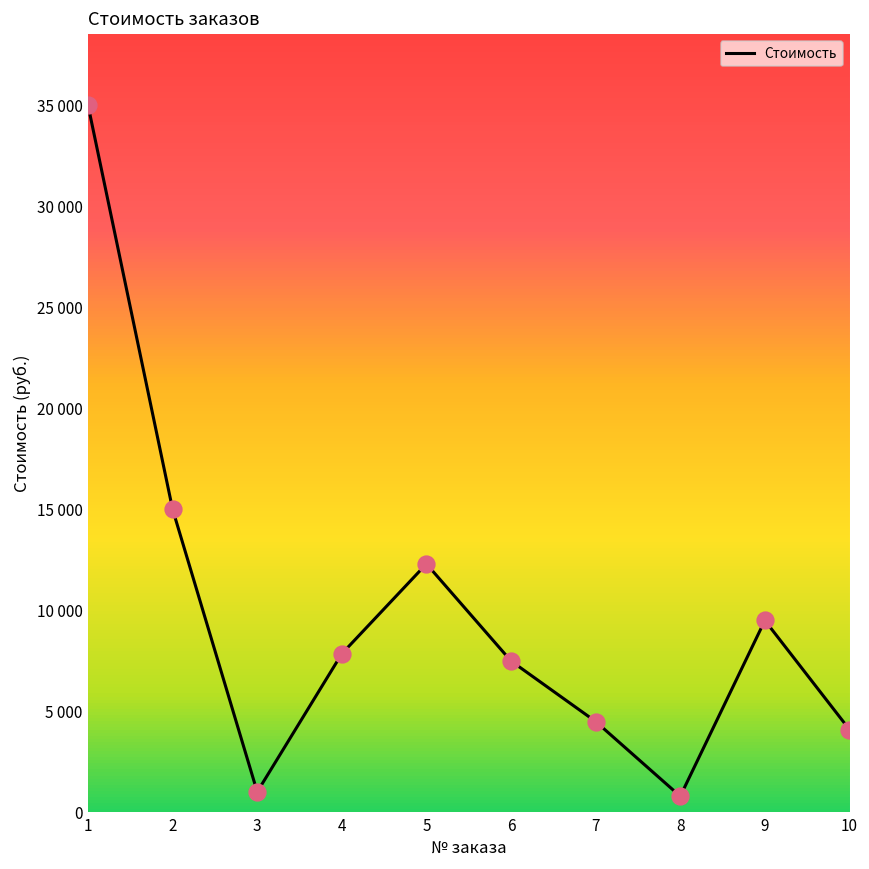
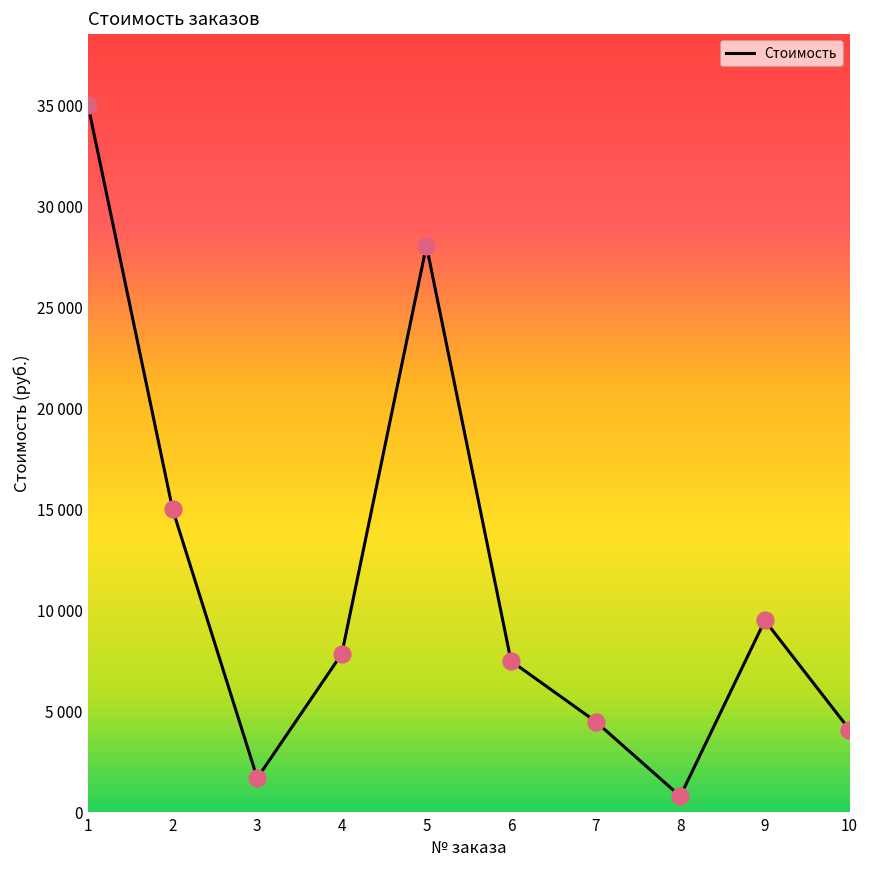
3: 1000 -> 1700
5: 12300 -> 28000
